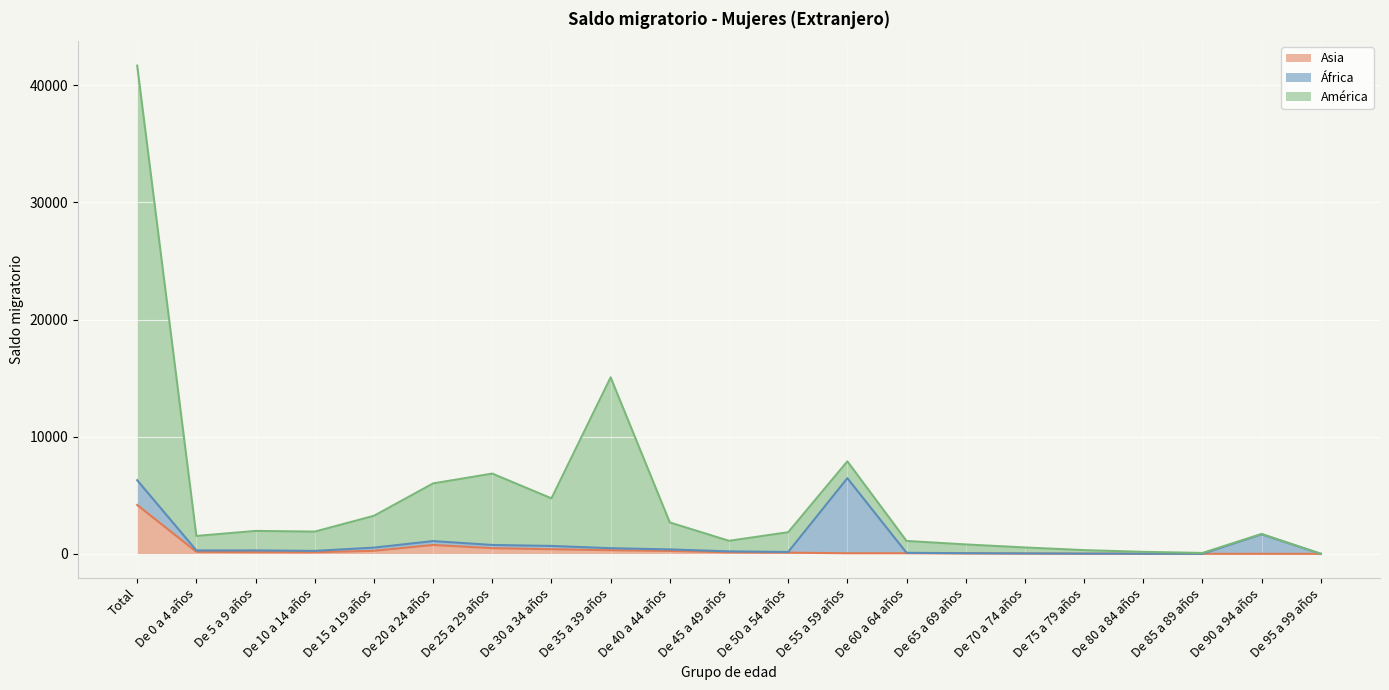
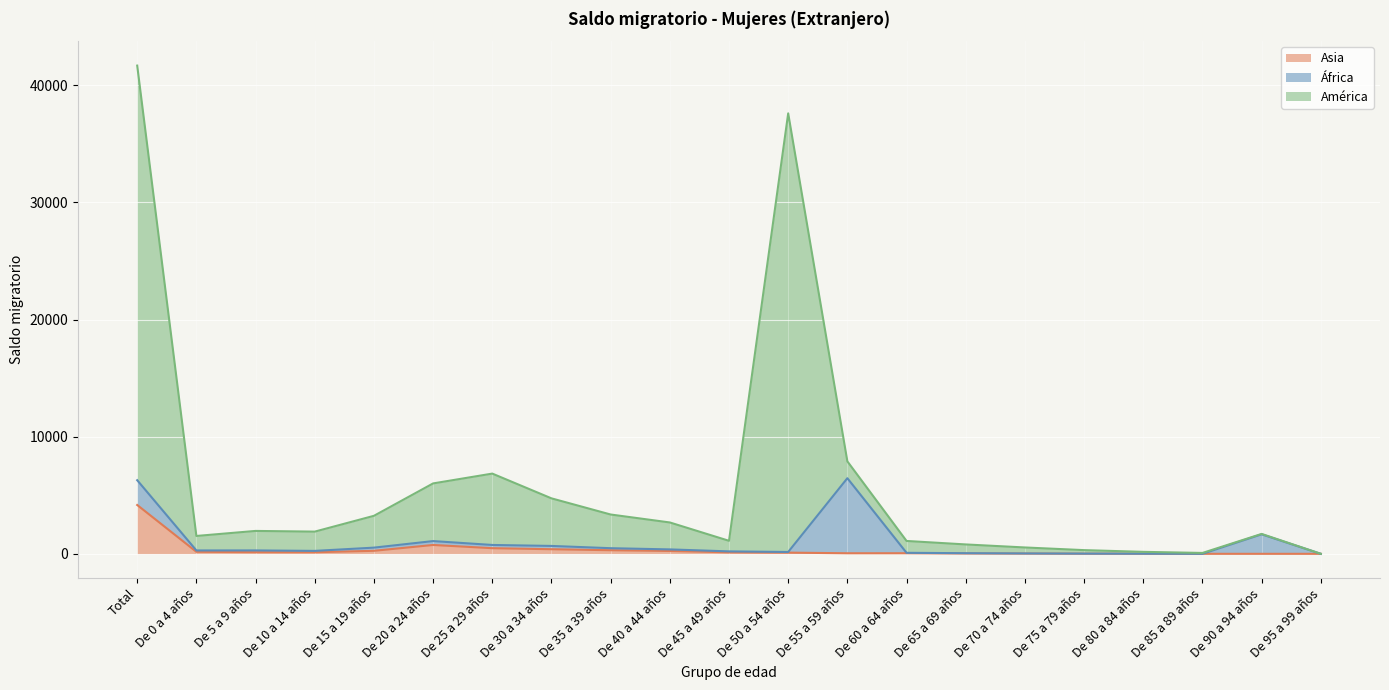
América, De 35 a 39 años: 14600 -> 2900
América, De 50 a 54 años: 1700 -> 37400
